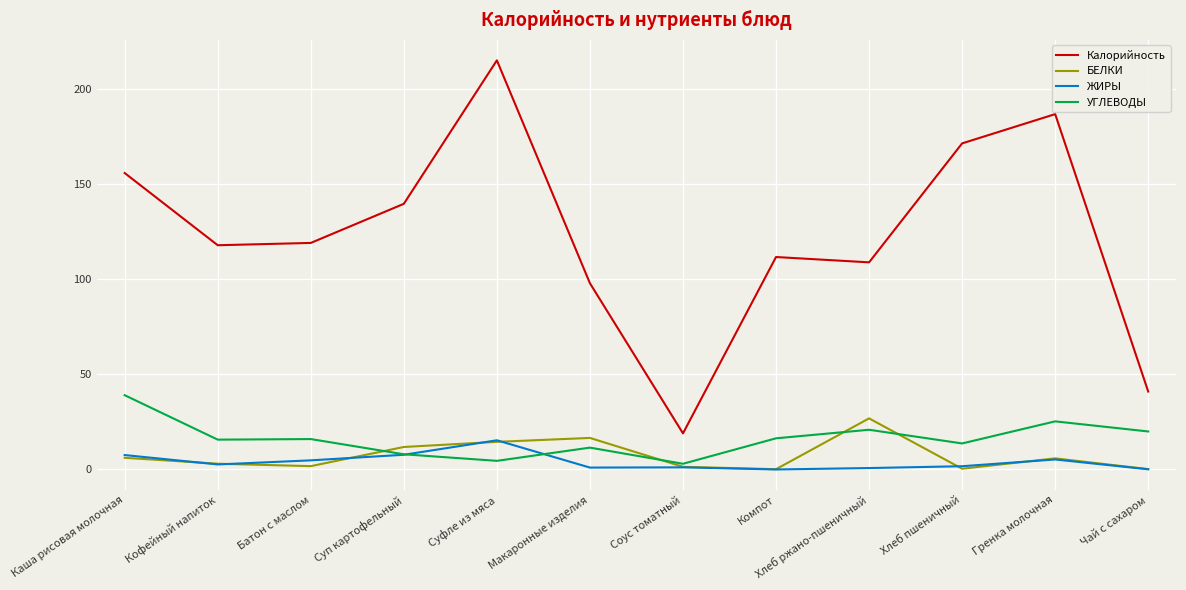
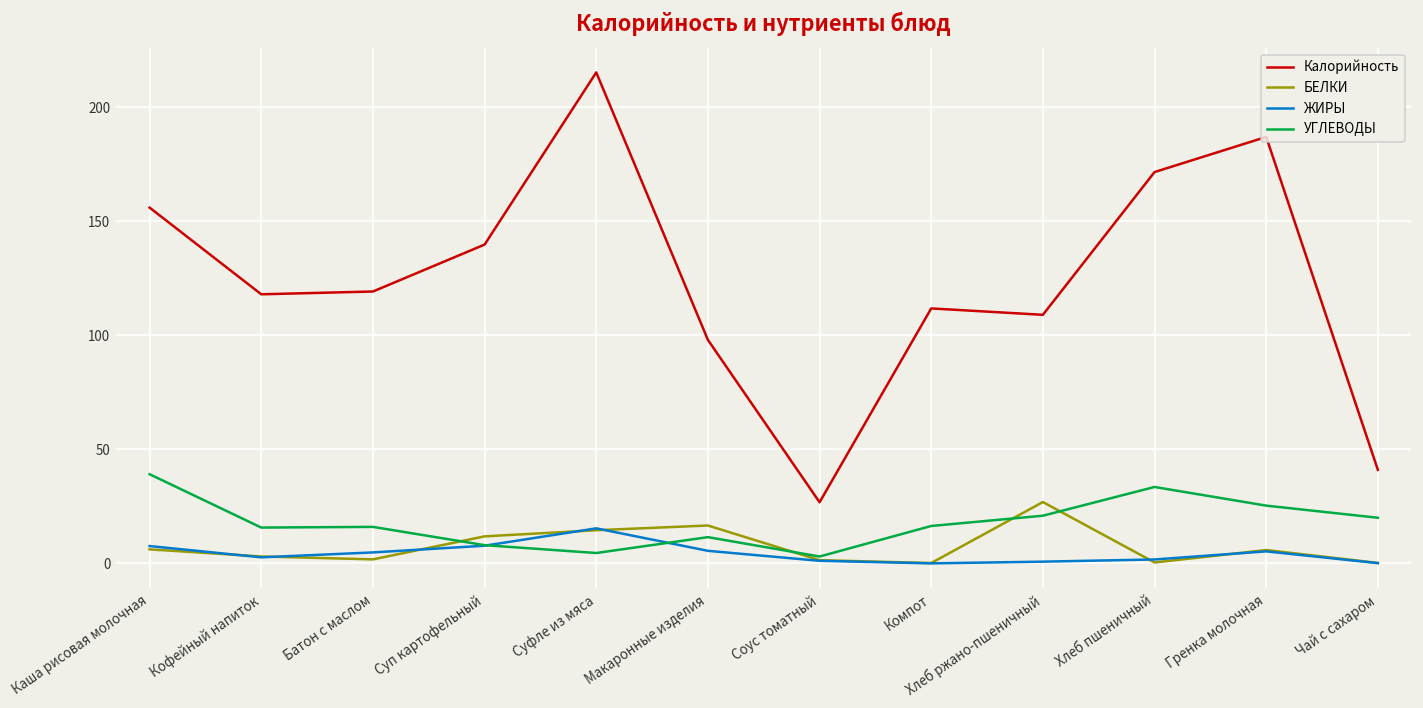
ЖИРЫ, Макаронные изделия: 1 -> 6
Калорийность, Соус томатный: 19 -> 27
УГЛЕВОДЫ, Хлеб пшеничный: 14 -> 34
